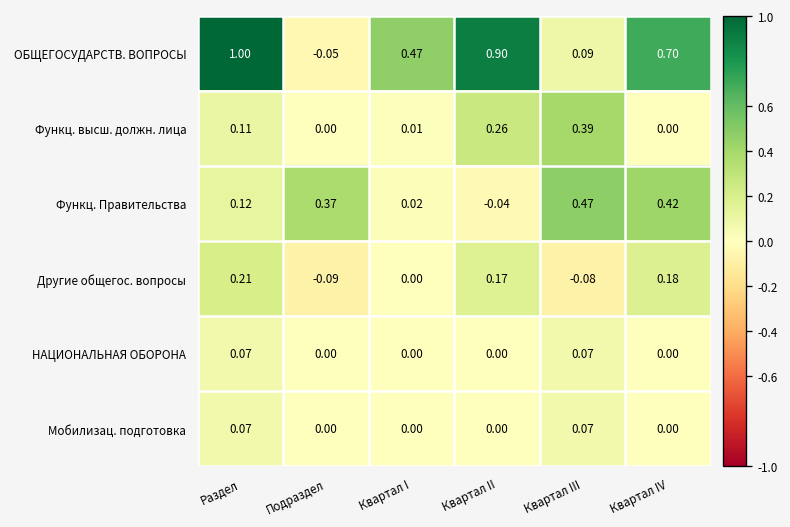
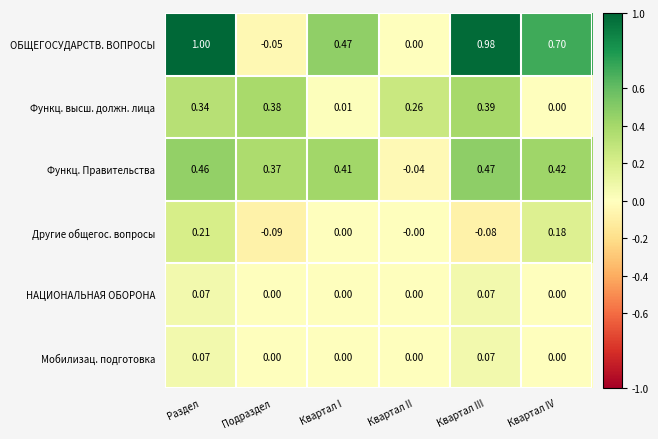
ОБЩЕГОСУДАРСТВ. ВОПРОСЫ, Квартал II: 0.90 -> 0.00
ОБЩЕГОСУДАРСТВ. ВОПРОСЫ, Квартал III: 0.09 -> 0.98
Функц. высш. должн. лица, Раздел: 0.11 -> 0.34
Функц. высш. должн. лица, Подраздел: 0.00 -> 0.38
Функц. Правительства, Раздел: 0.12 -> 0.46
Функц. Правительства, Квартал I: 0.02 -> 0.41
Другие общегос. вопросы, Квартал II: 0.17 -> -0.00
